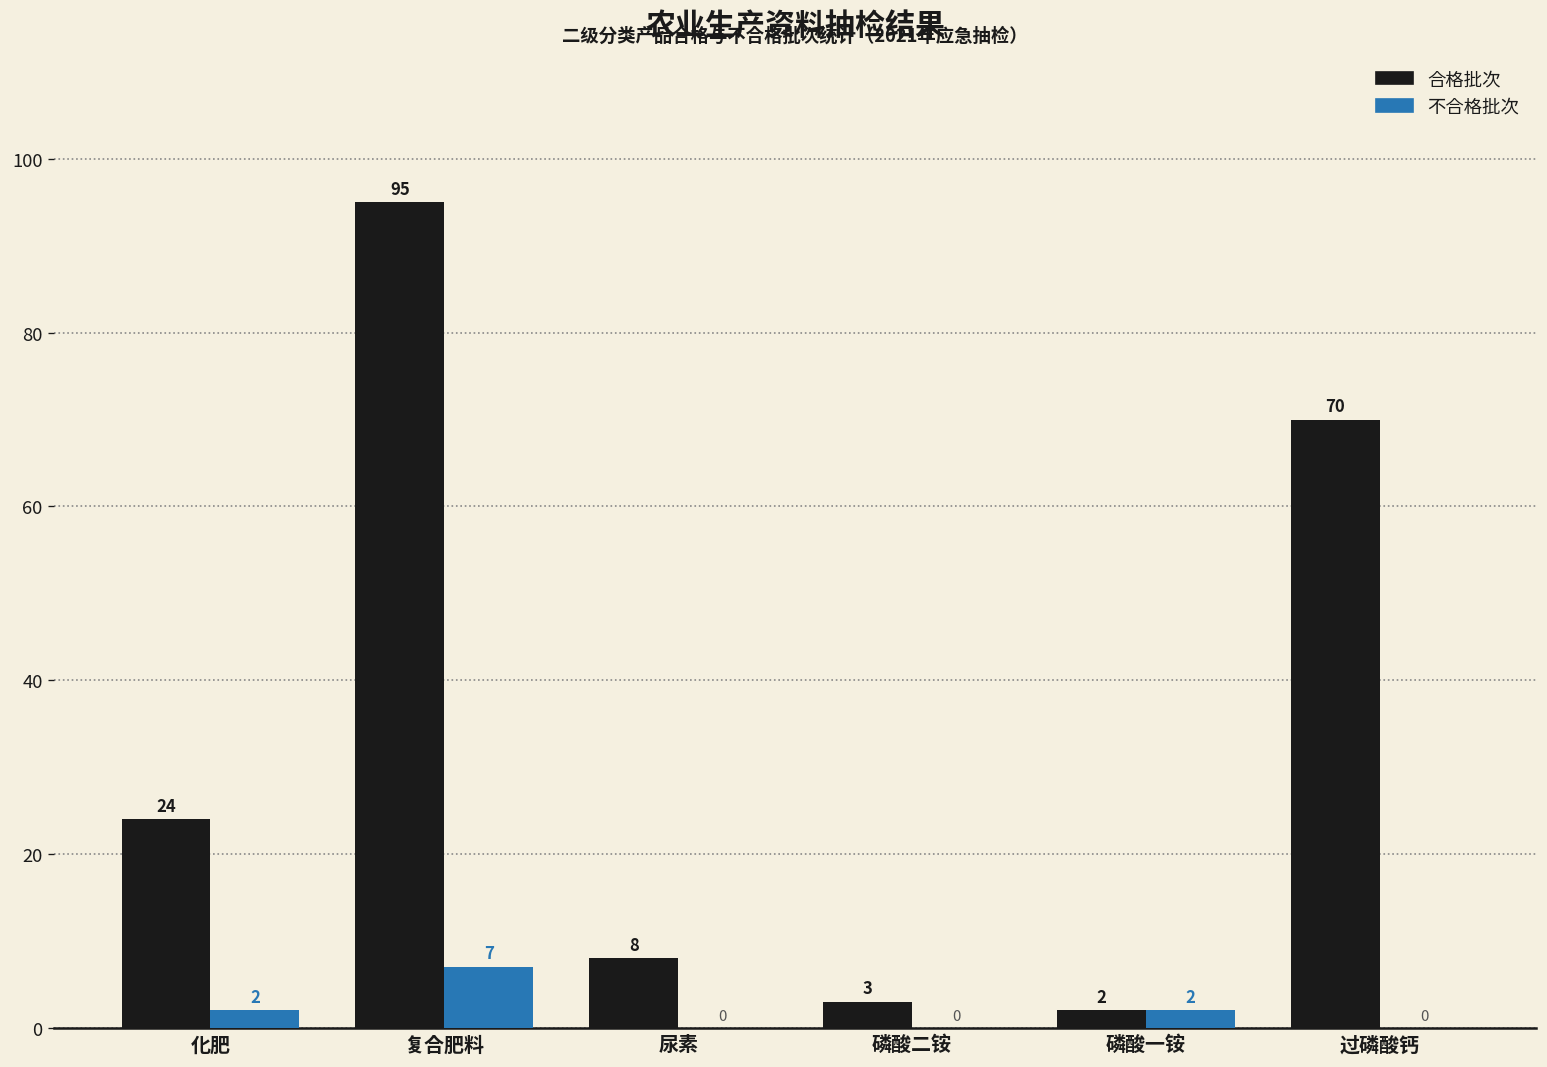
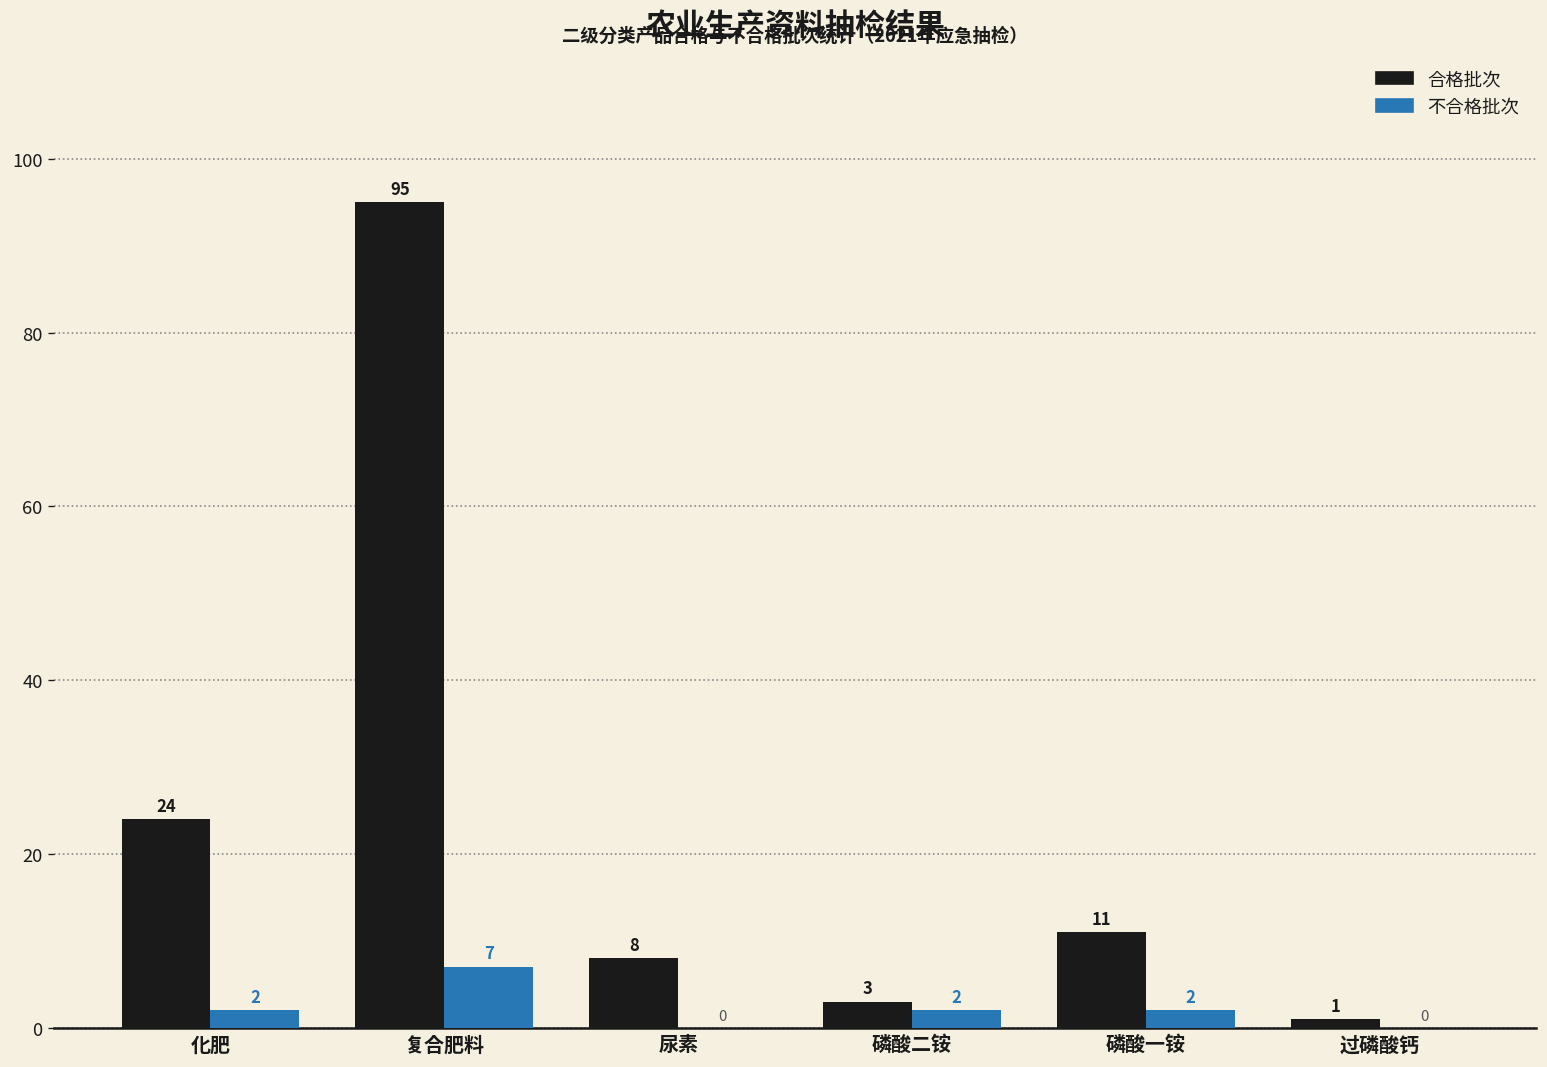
不合格批次, 磷酸二铵: 0 -> 2
合格批次, 磷酸一铵: 2 -> 11
合格批次, 过磷酸钙: 70 -> 1
